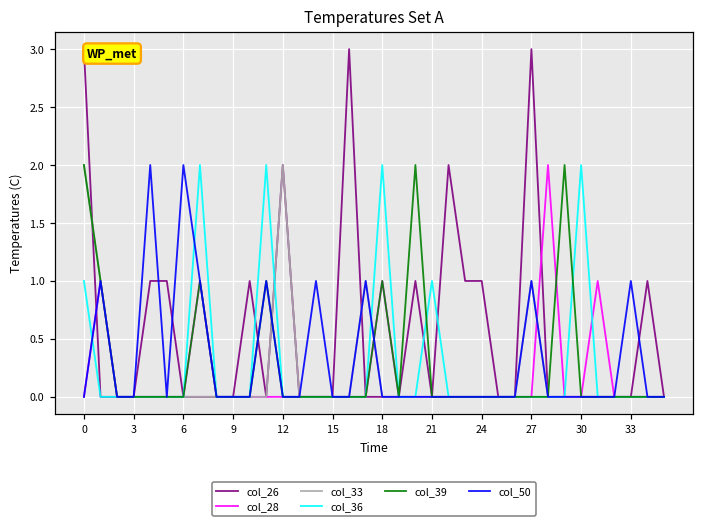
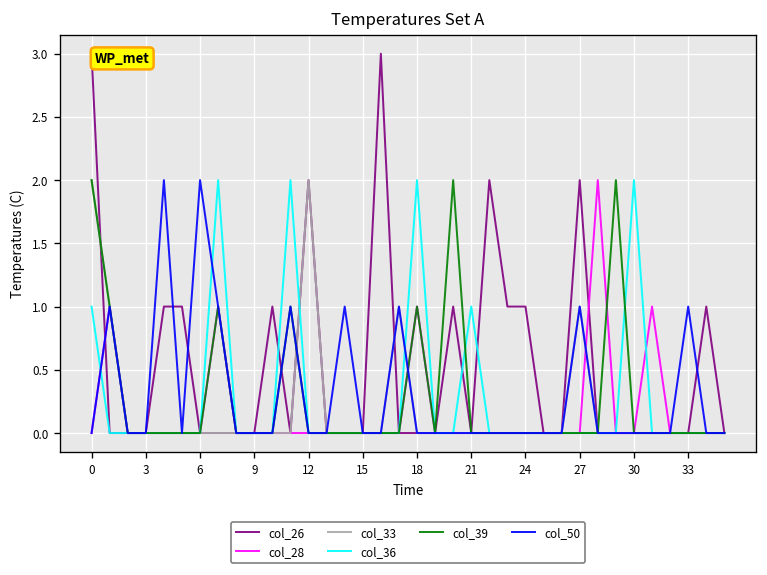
col_26, 27: 3 -> 2
